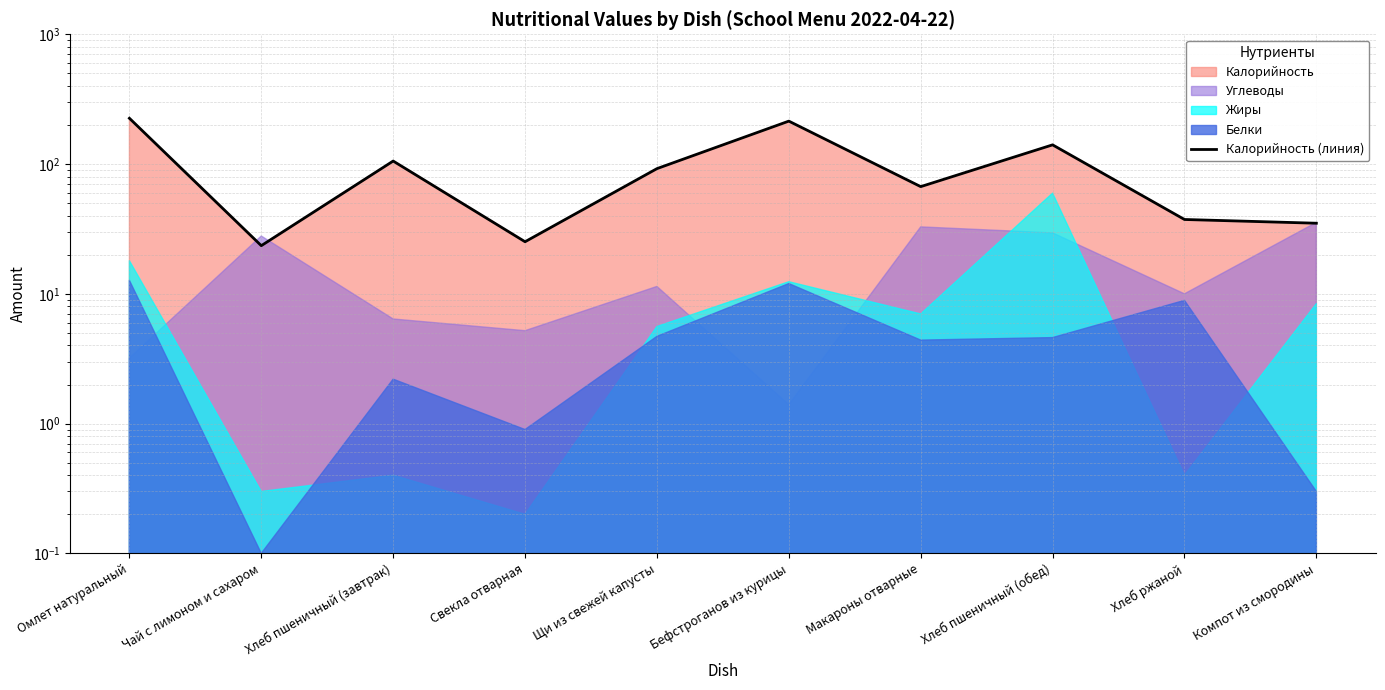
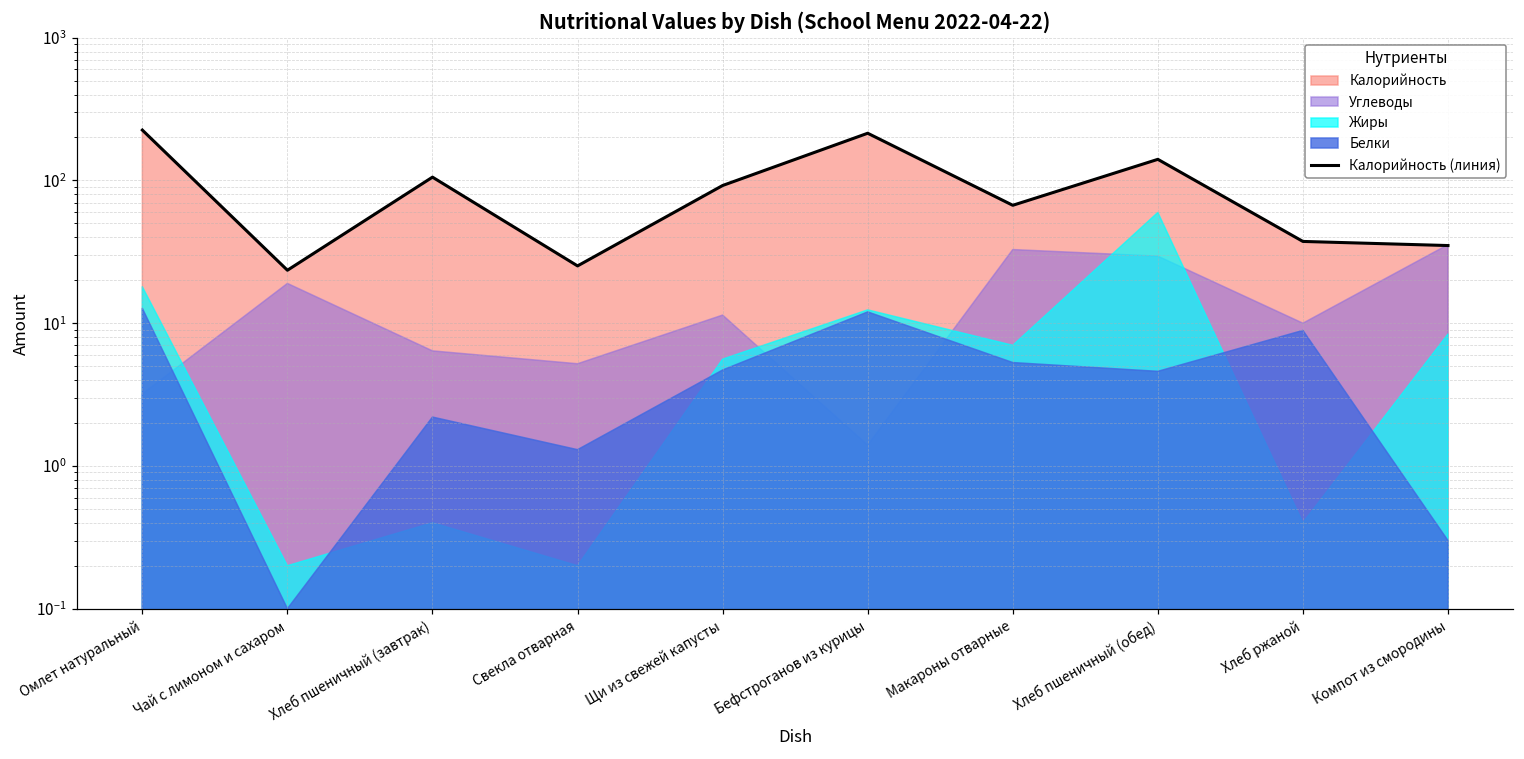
Углеводы, Чай с лимоном и сахаром: 28 -> 19
Жиры, Чай с лимоном и сахаром: 0.3 -> 0.2
Белки, Свекла отварная: 0.9 -> 1.3
Белки, Макароны отварные: 4.4 -> 5.3
